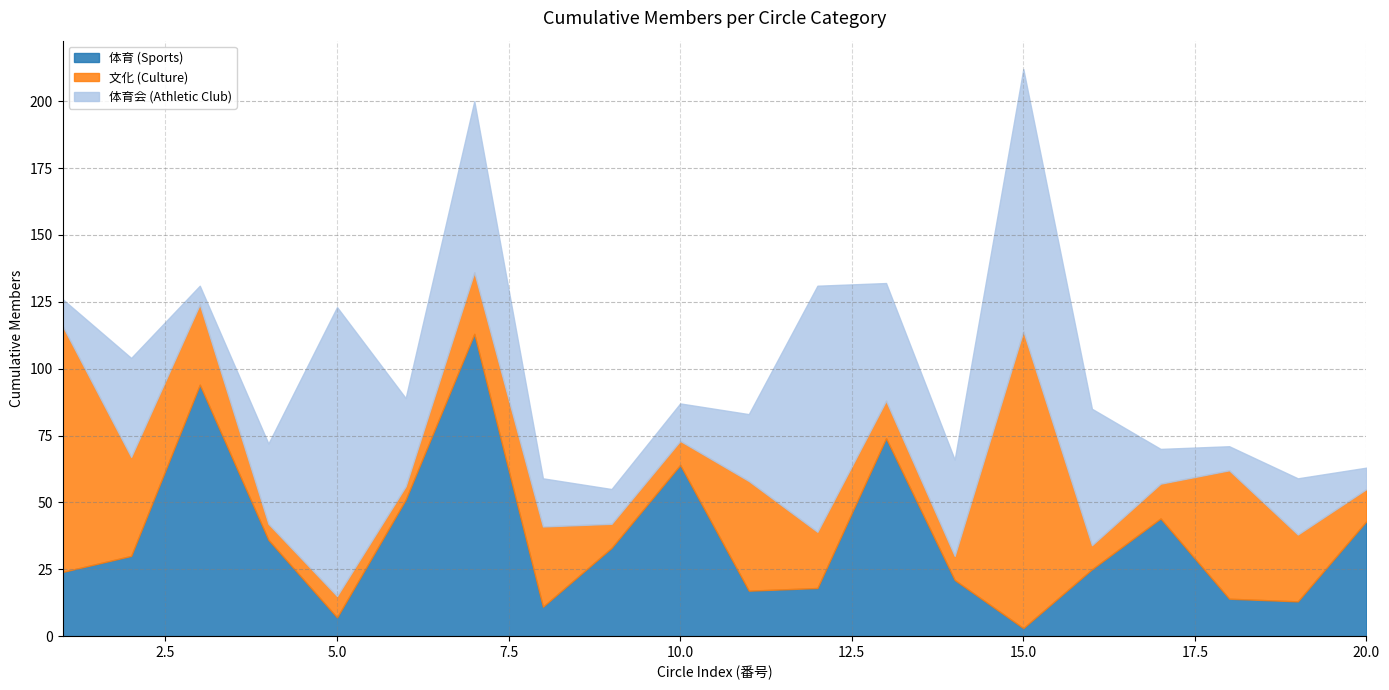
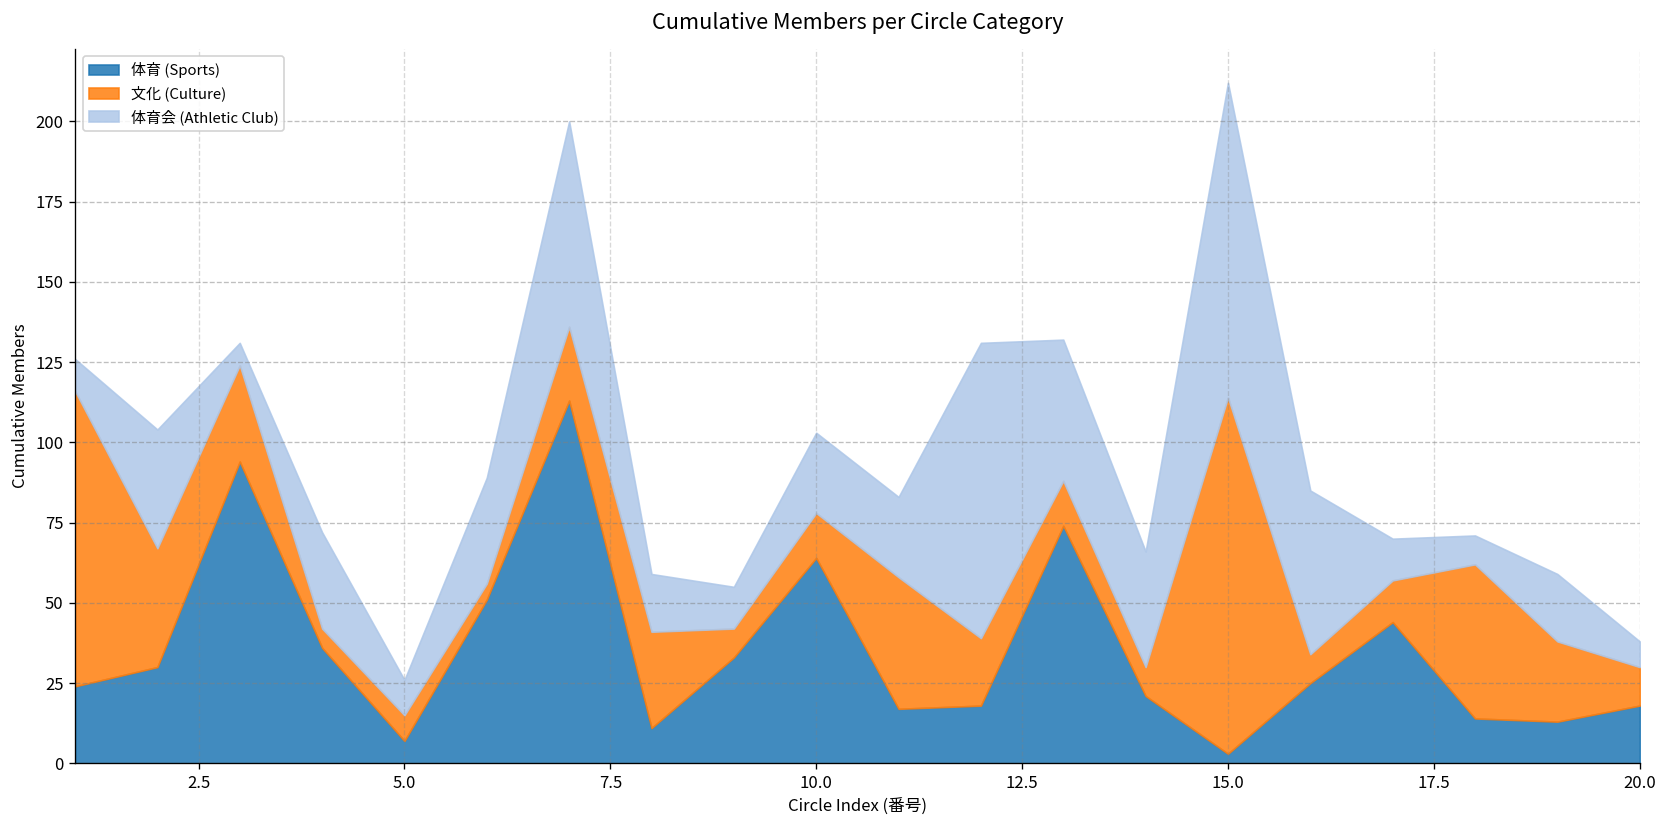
体育会 (Athletic Club), 5.0: 108 -> 11
文化 (Culture), 10.0: 9 -> 14
体育会 (Athletic Club), 10.0: 14 -> 25
体育 (Sports), 20.0: 43 -> 18
